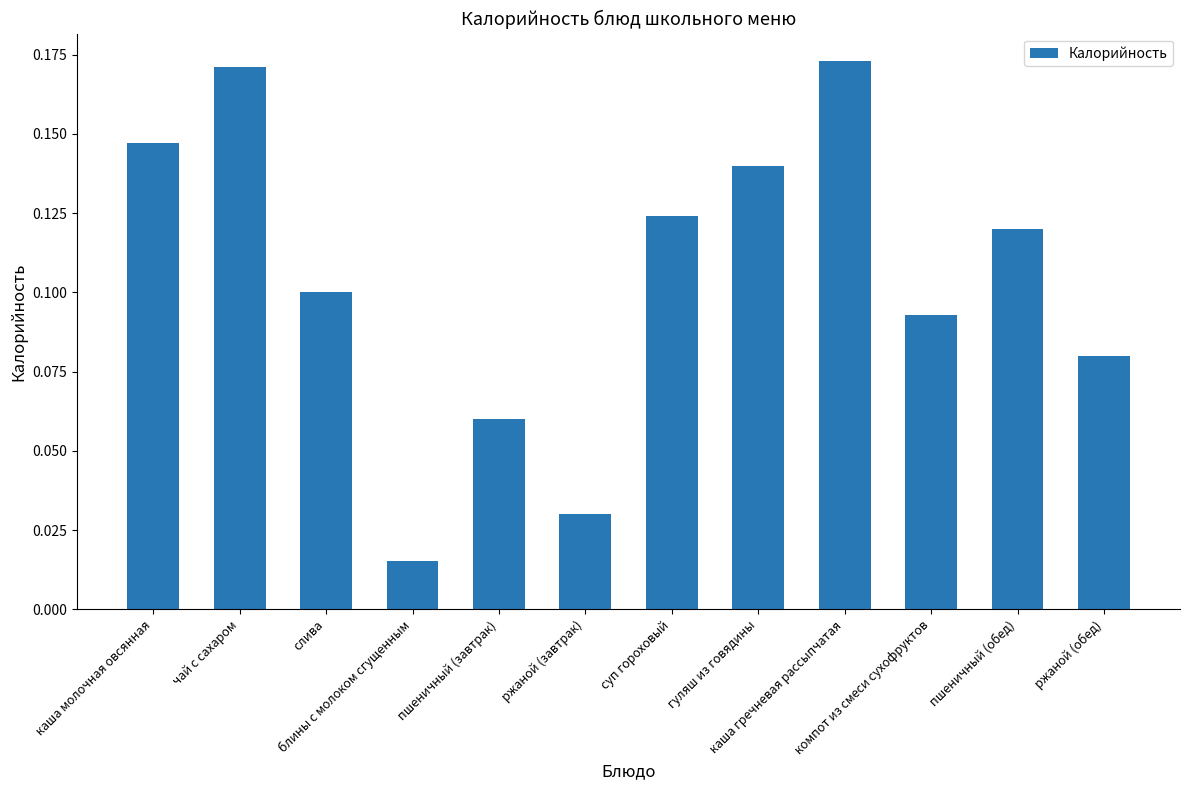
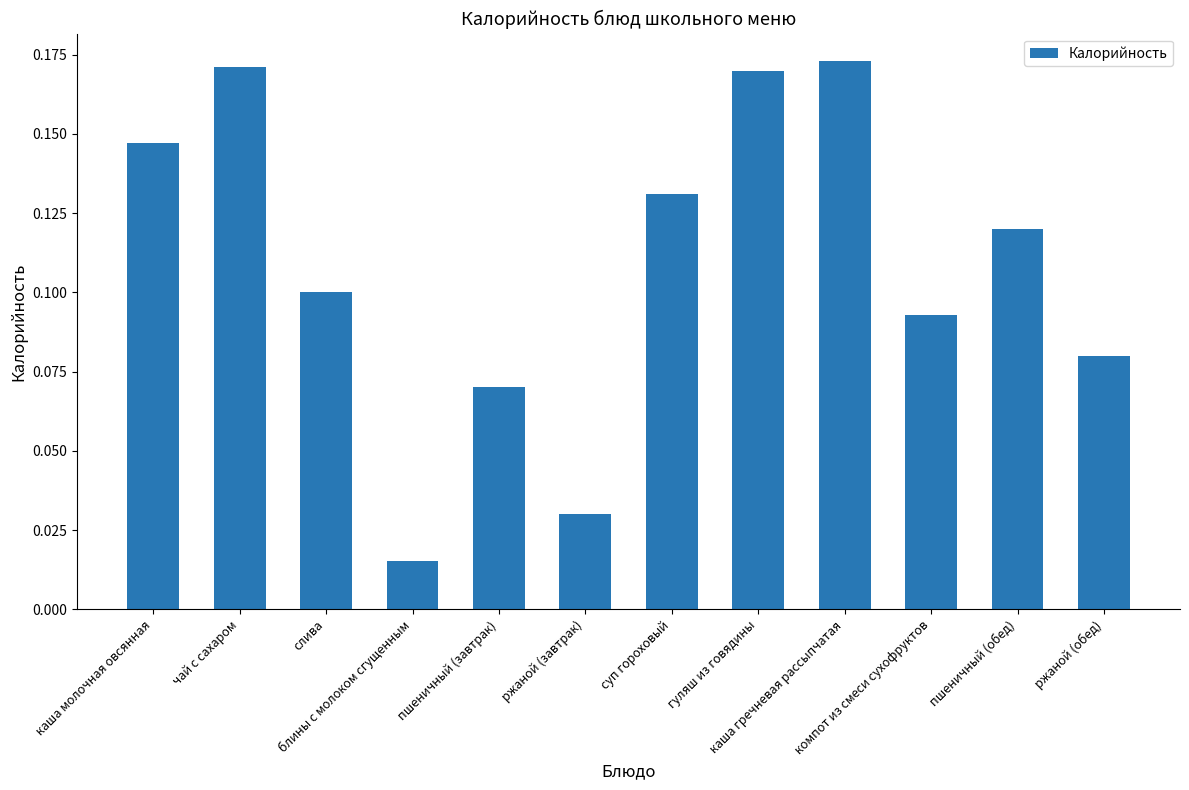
пшеничный (завтрак): 0.06 -> 0.07
суп гороховый: 0.124 -> 0.131
гуляш из говядины: 0.14 -> 0.17
